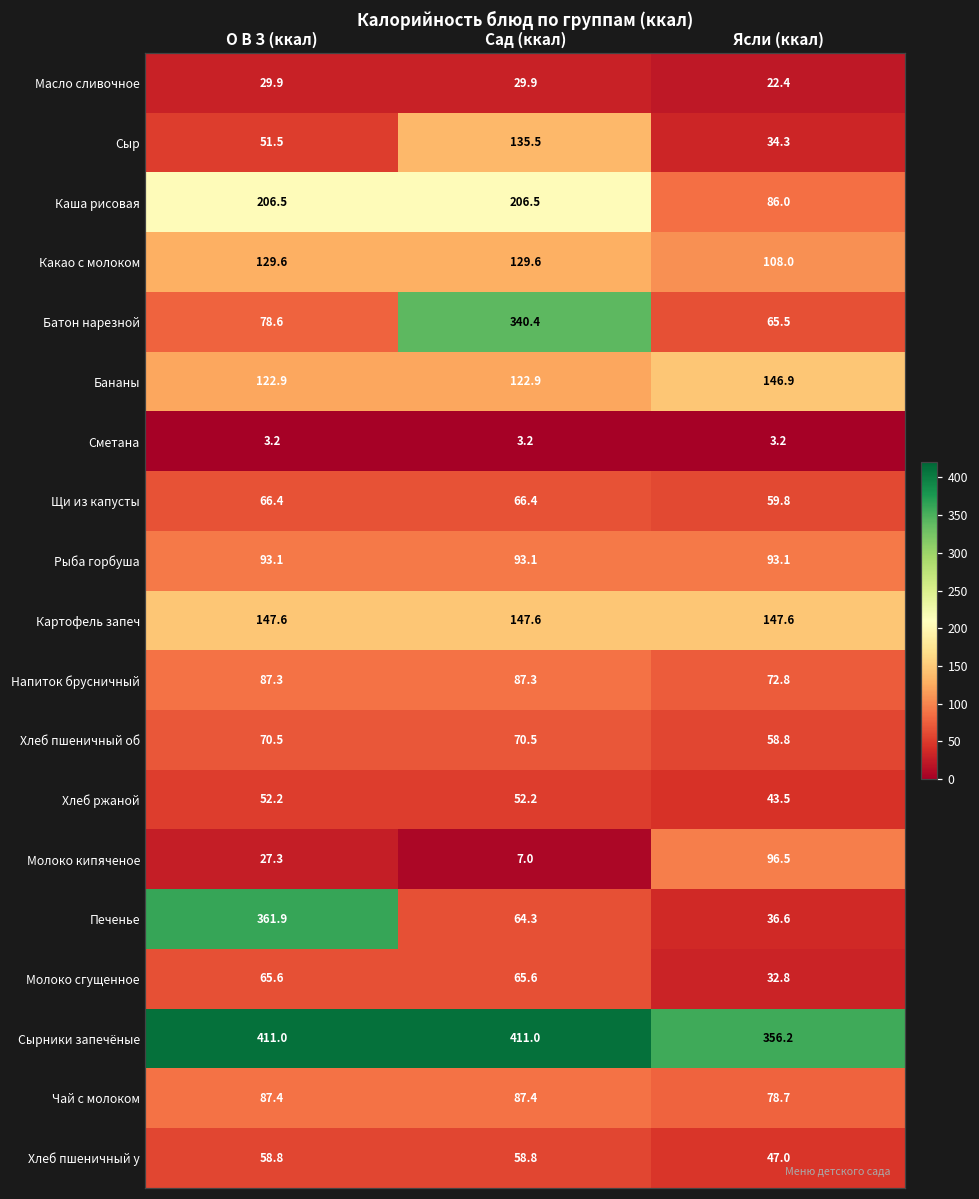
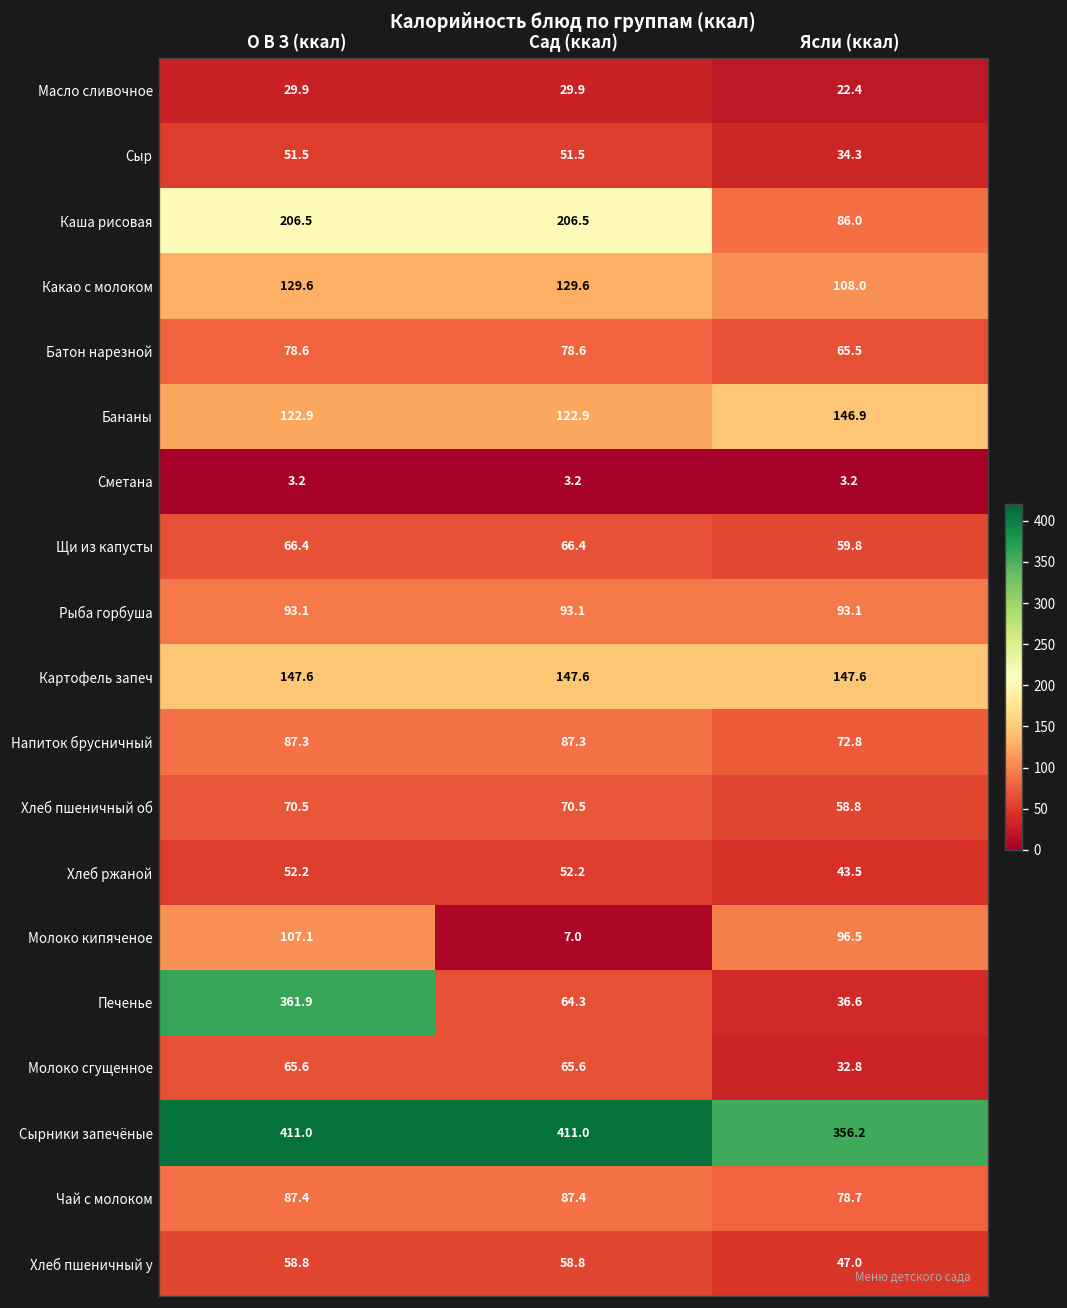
Сыр, Сад (ккал): 135.5 -> 51.5
Батон нарезной, Сад (ккал): 340.4 -> 78.6
Молоко кипяченое, О В З (ккал): 27.3 -> 107.1
